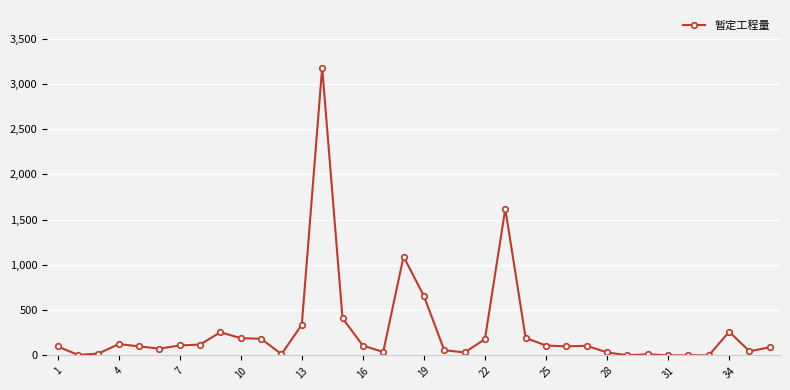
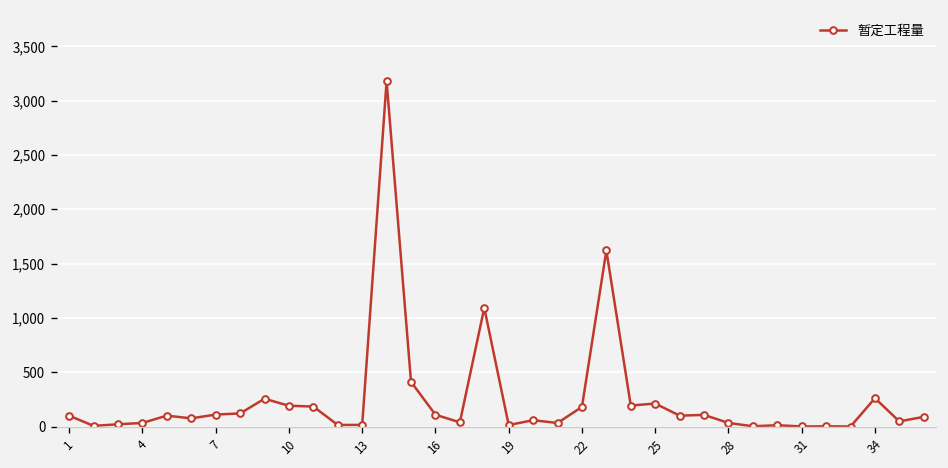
4: 100 -> 0
13: 300 -> 0
19: 700 -> 0
25: 100 -> 200
